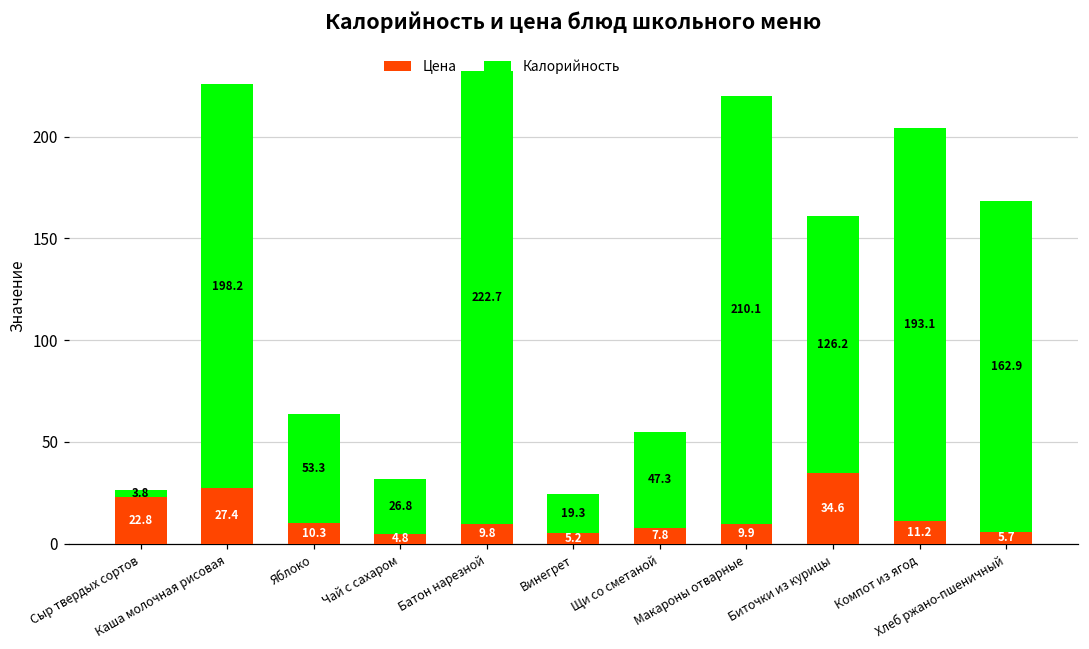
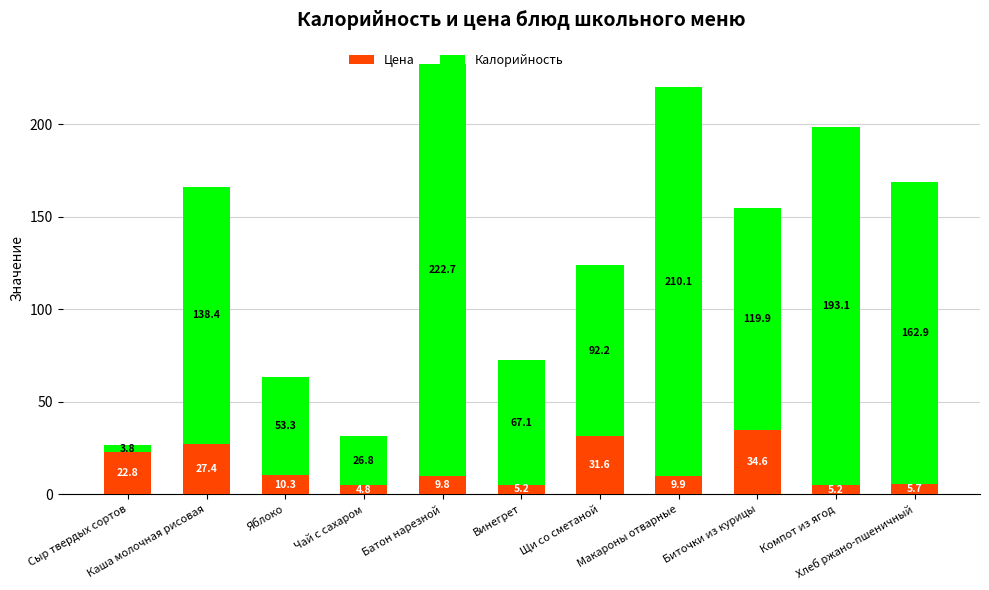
Калорийность, Каша молочная рисовая: 198.2 -> 138.4
Калорийность, Винегрет: 19.3 -> 67.1
Цена, Щи со сметаной: 7.8 -> 31.6
Калорийность, Щи со сметаной: 47.3 -> 92.2
Калорийность, Биточки из курицы: 126.2 -> 119.9
Цена, Компот из ягод: 11.2 -> 5.2
